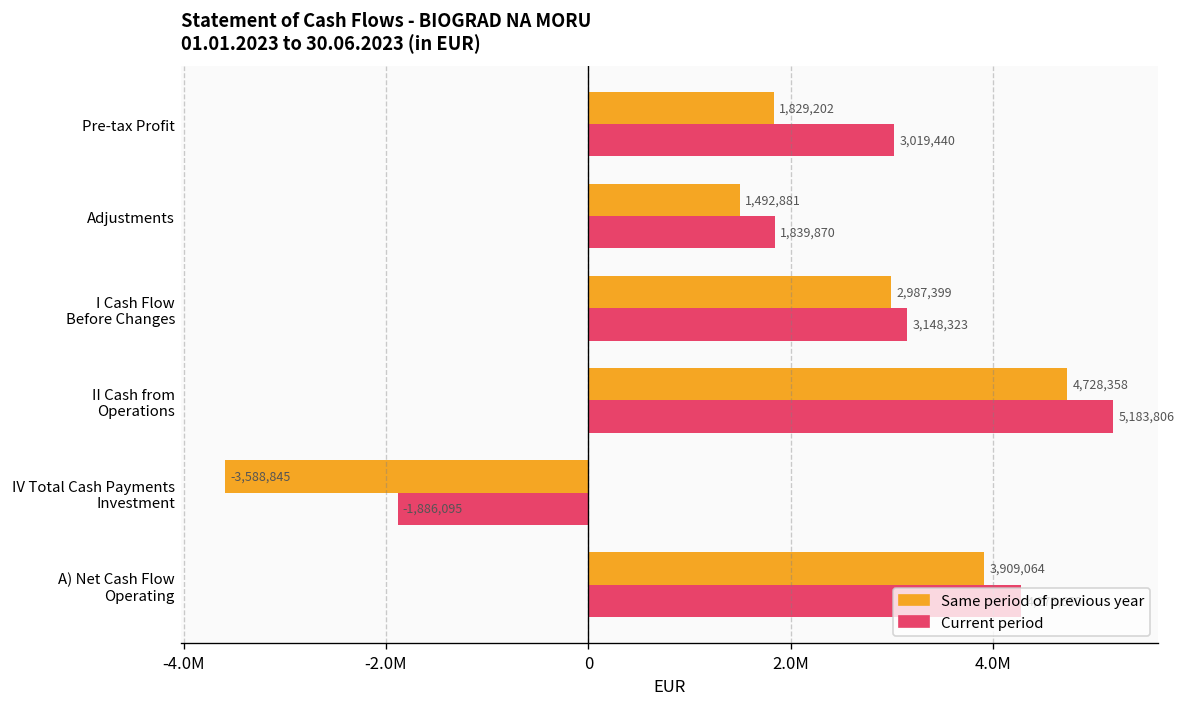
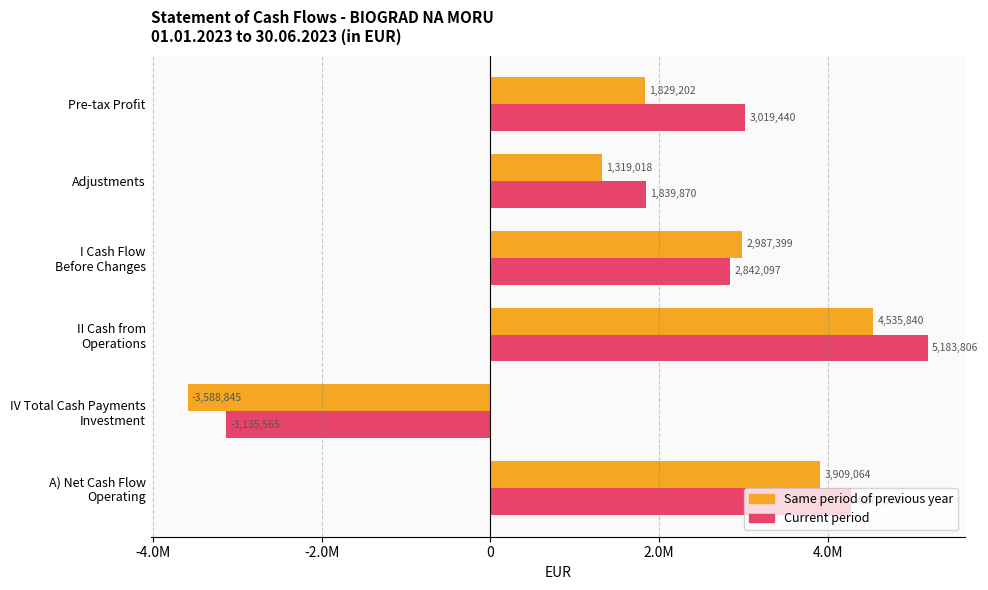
Same period of previous year, Adjustments: 1,492,881 -> 1,319,018
Current period, I Cash Flow Before Changes: 3,148,323 -> 2,842,097
Same period of previous year, II Cash from Operations: 4,728,358 -> 4,535,840
Current period, IV Total Cash Payments Investment: -1,886,095 -> -3,135,565
